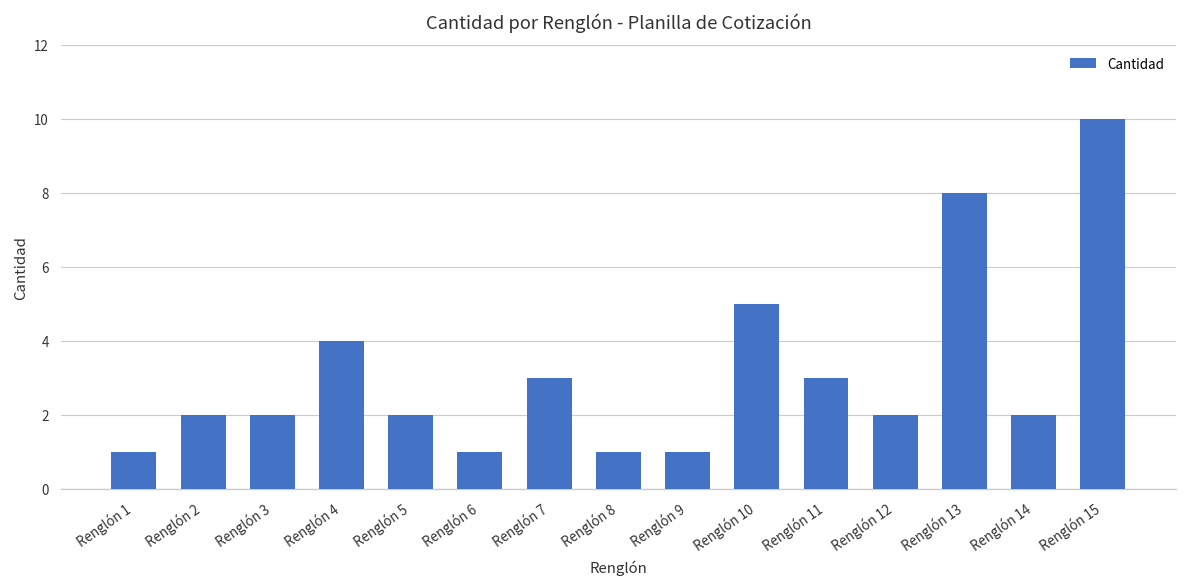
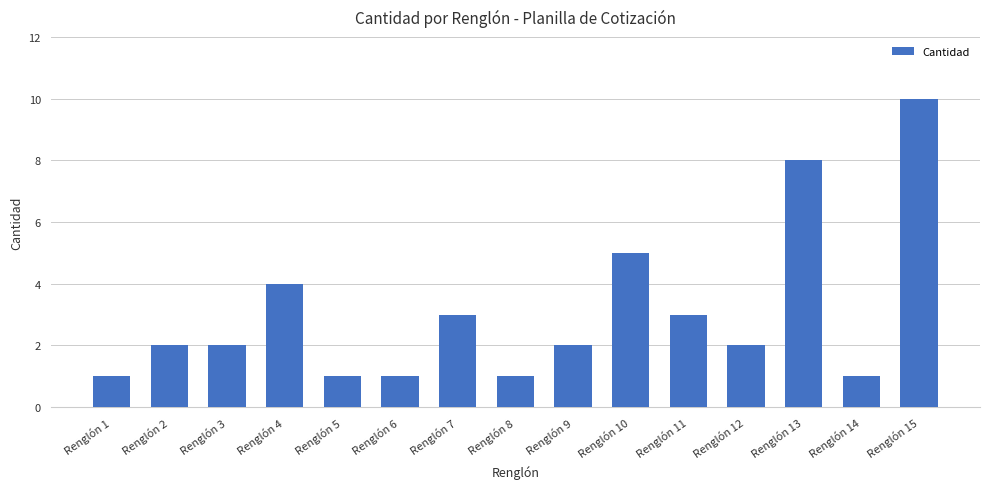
Renglón 5: 2 -> 1
Renglón 9: 1 -> 2
Renglón 14: 2 -> 1
